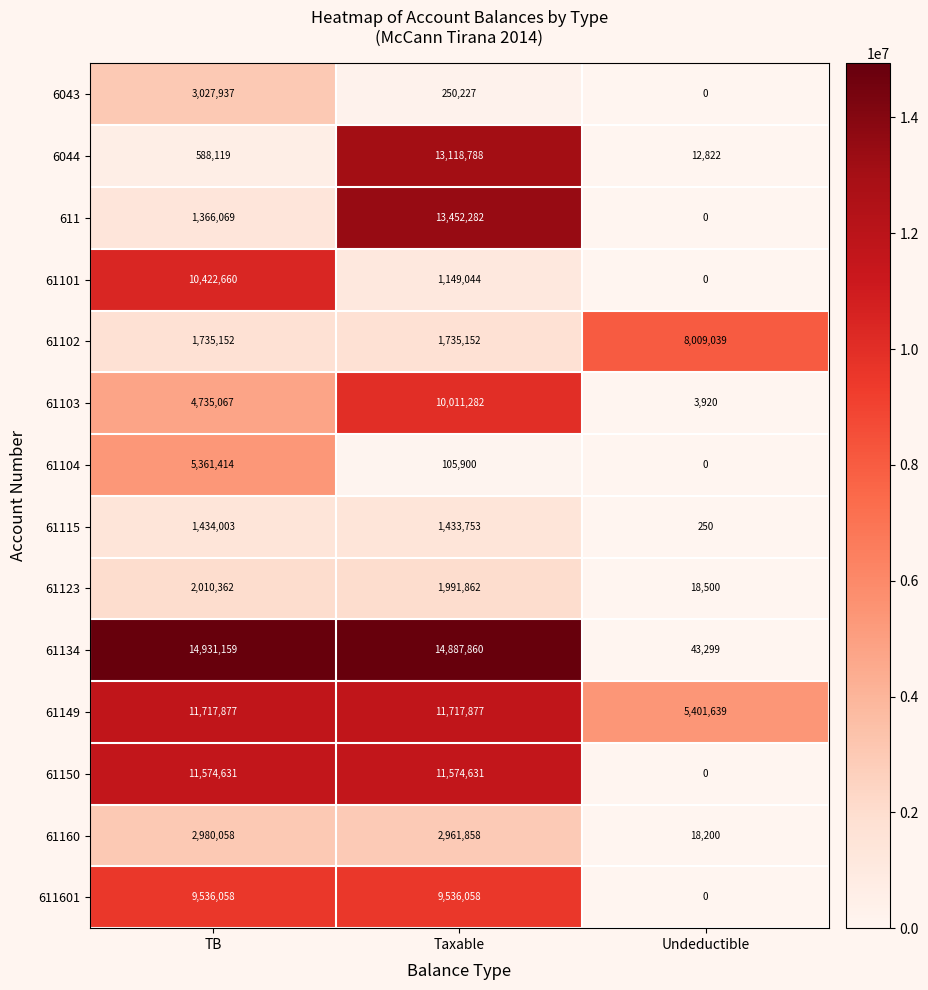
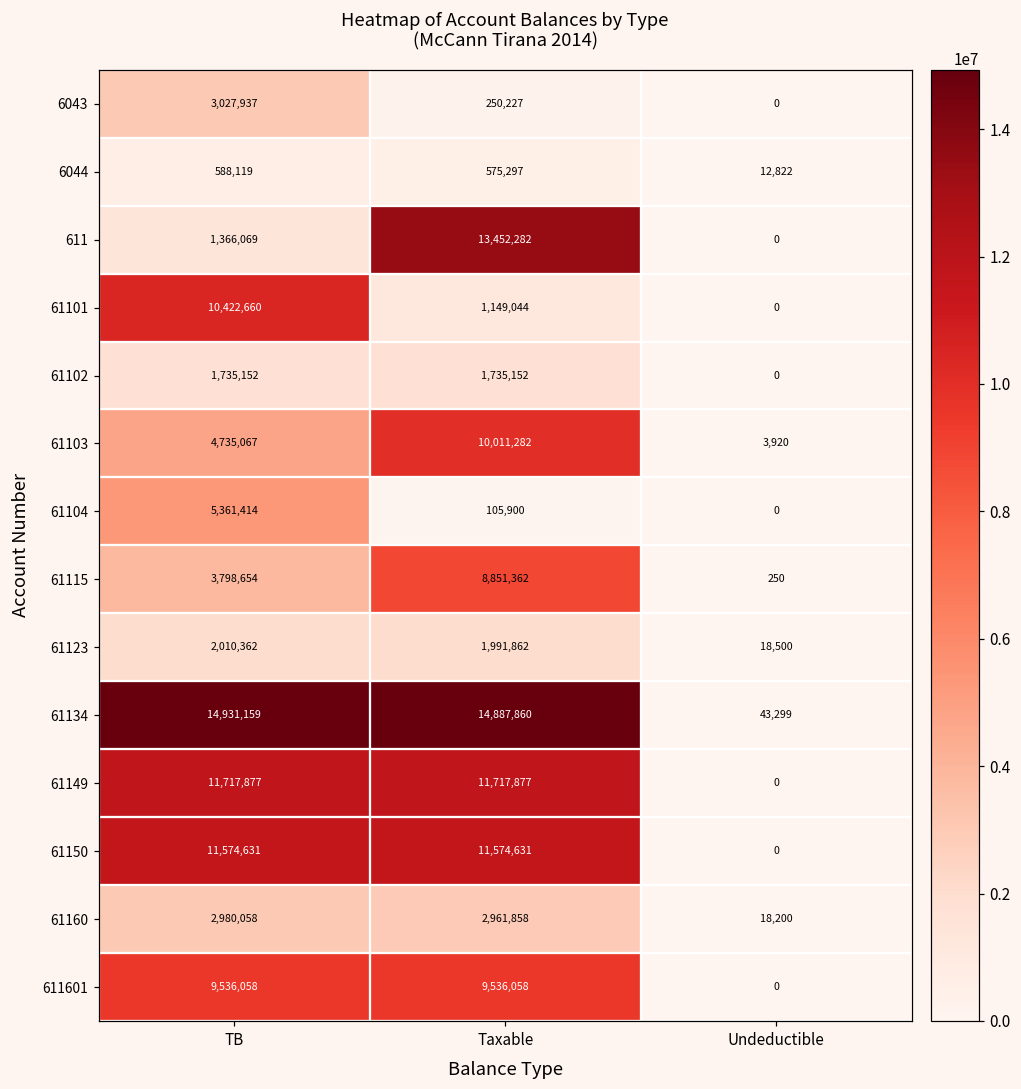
6044, Taxable: 13,118,788 -> 575,297
61102, Undeductible: 8,009,039 -> 0
61115, TB: 1,434,003 -> 3,798,654
61115, Taxable: 1,433,753 -> 8,851,362
61149, Undeductible: 5,401,639 -> 0
